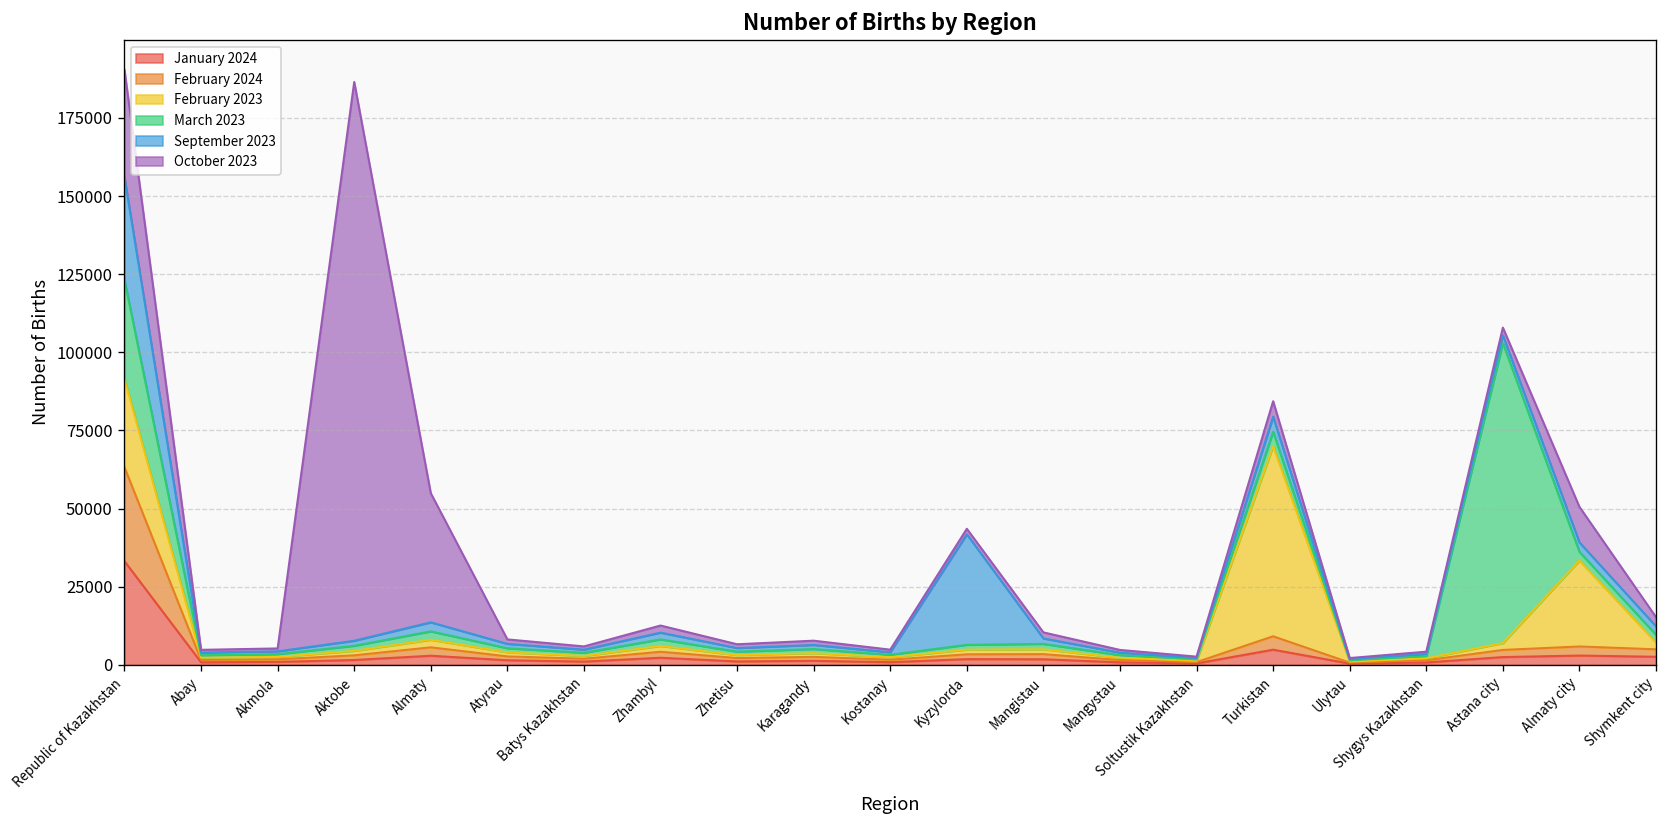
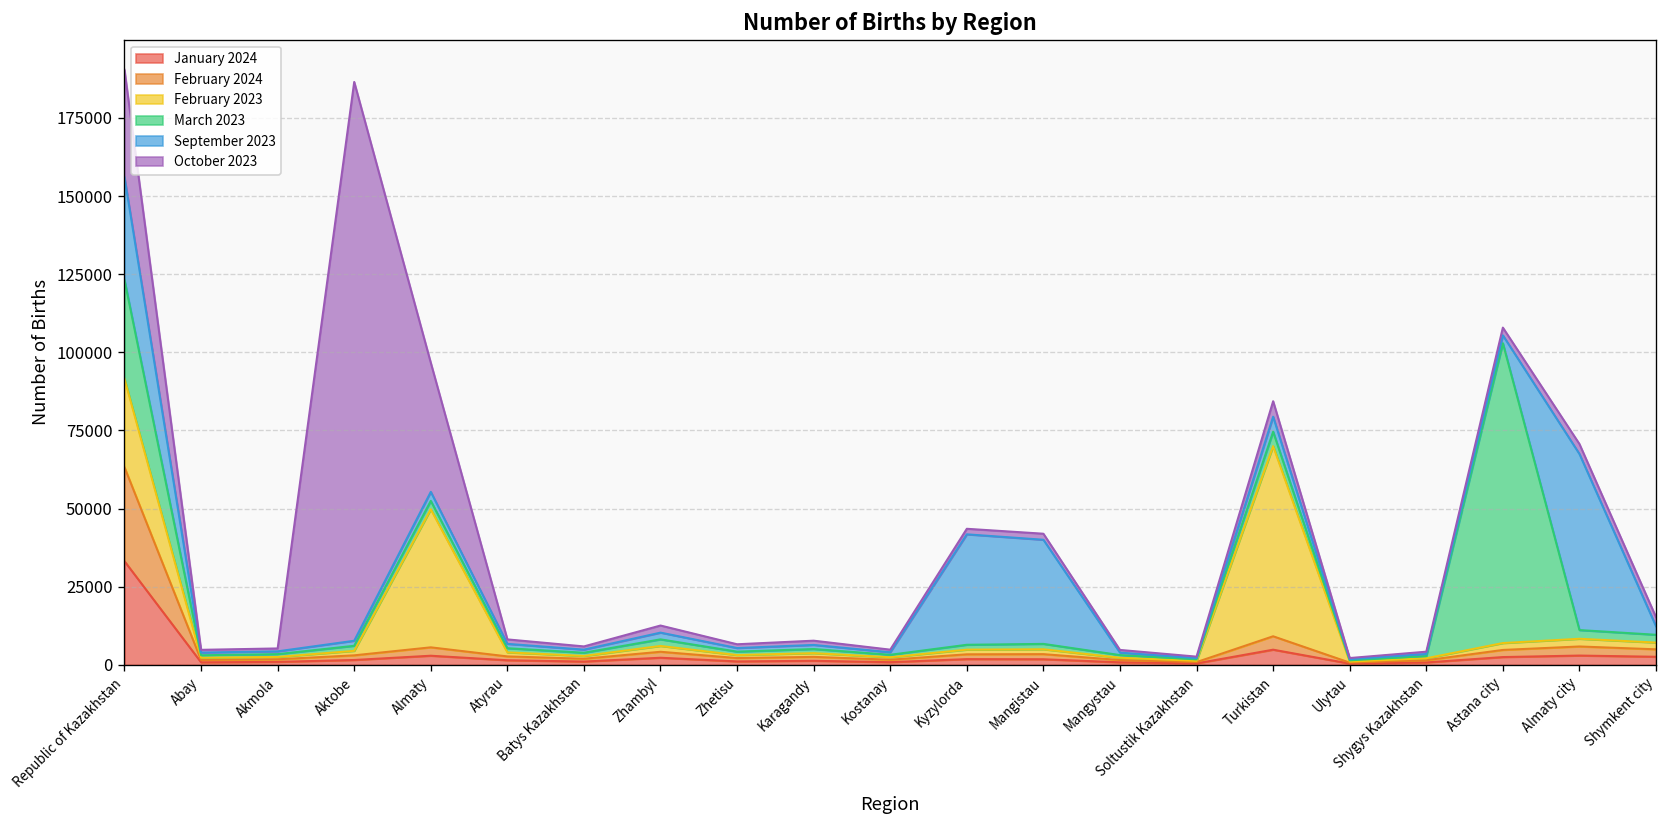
February 2023, Almaty: 2000 -> 44000
September 2023, Mangistau: 2000 -> 33000
February 2023, Almaty city: 27000 -> 2000
September 2023, Almaty city: 3000 -> 56000
October 2023, Almaty city: 11000 -> 3000
